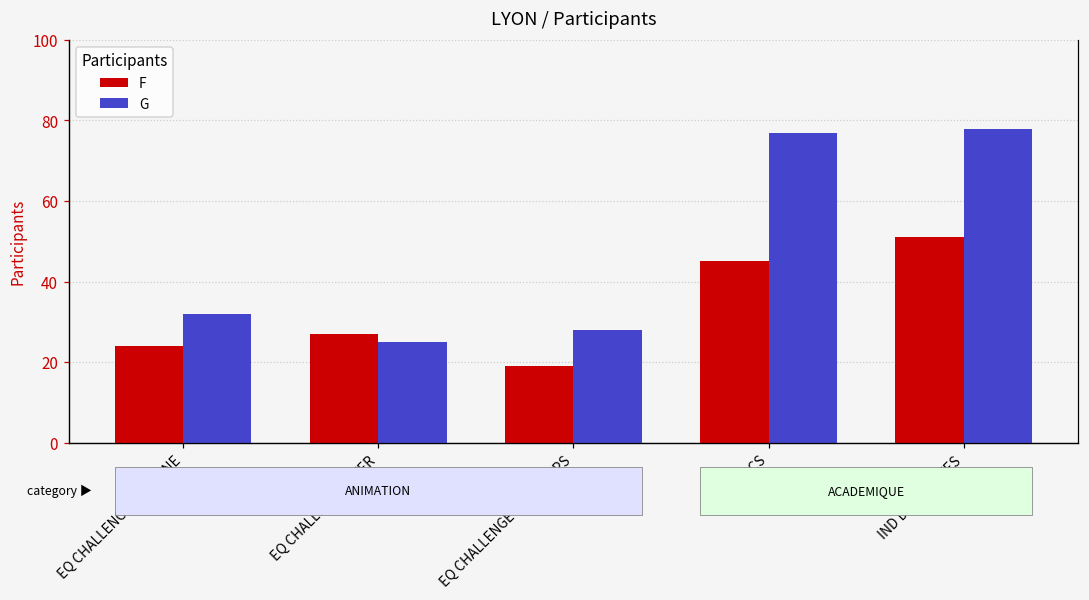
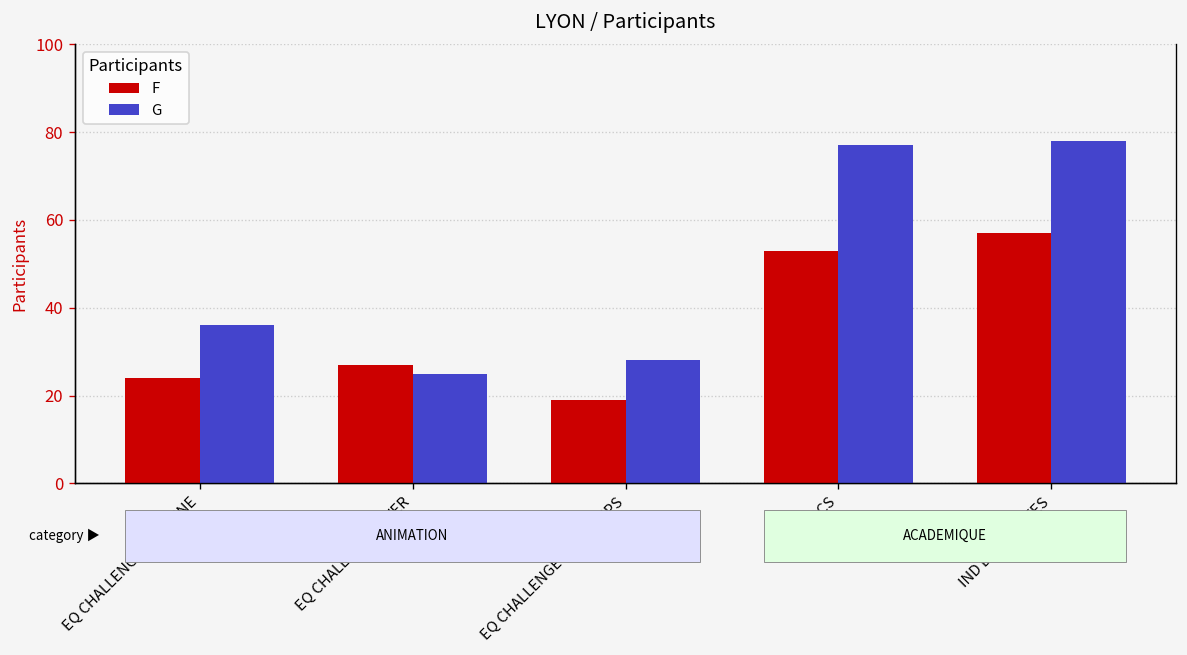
G, EQ CHALLENGE AUTONNE: 32 -> 36
F, IND BLOCS: 45 -> 53
F, IND DIFFICULTES: 51 -> 57
